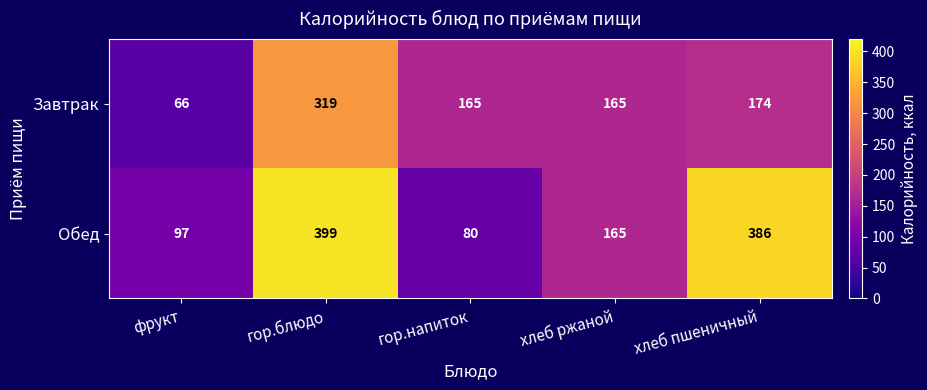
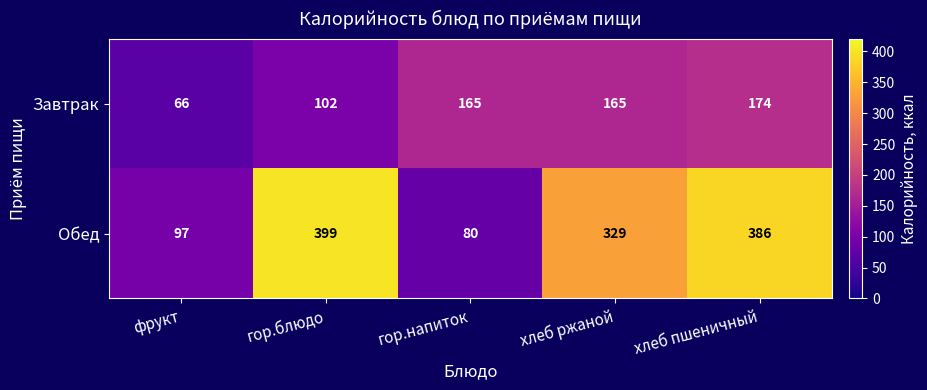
Завтрак, гор.блюдо: 319 -> 102
Обед, хлеб ржаной: 165 -> 329
